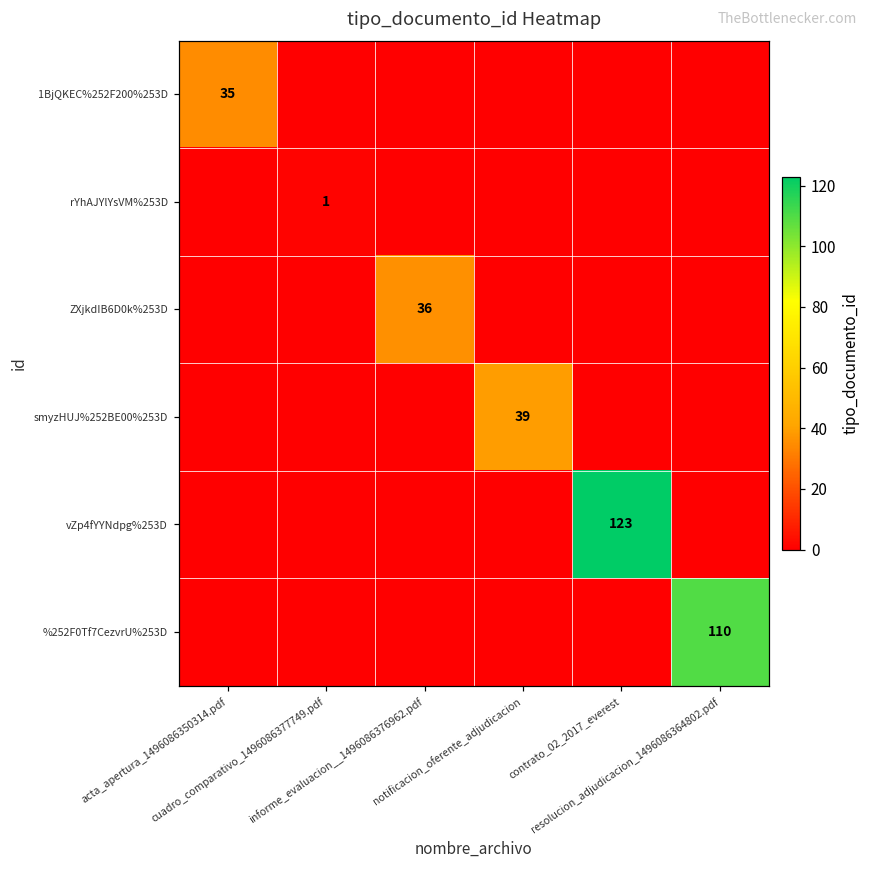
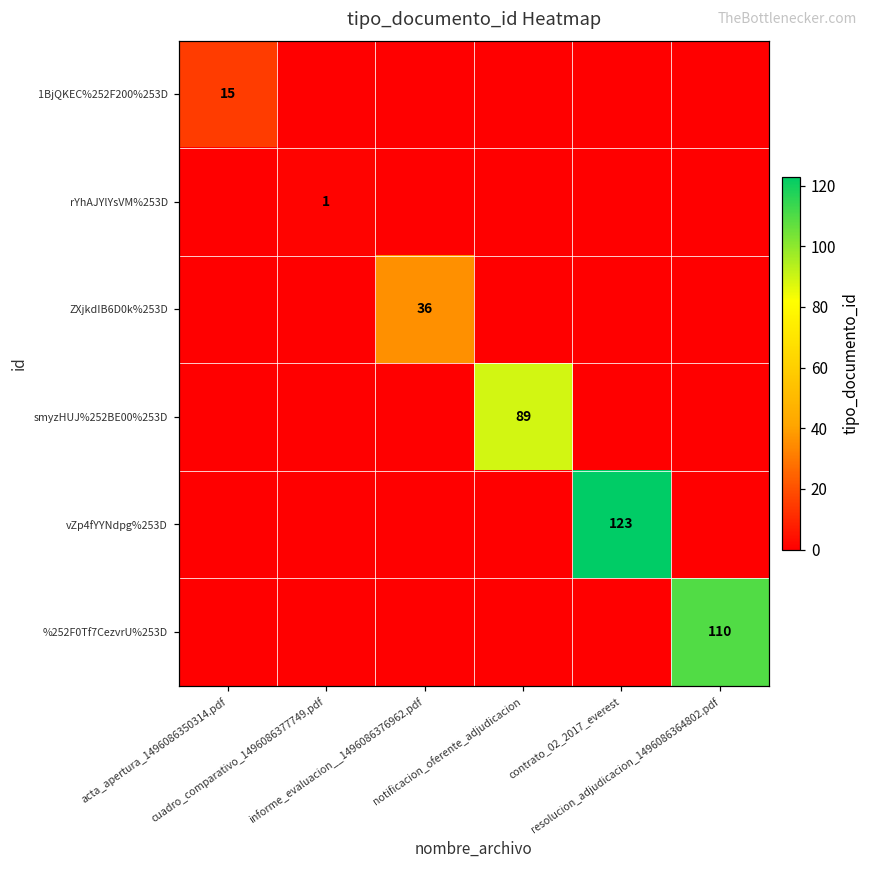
1BjQKEC%252F200%253D, acta_apertura_1496086350314.pdf: 35 -> 15
smyzHUJ%252BE00%253D, notificacion_oferente_adjudicacion: 39 -> 89
